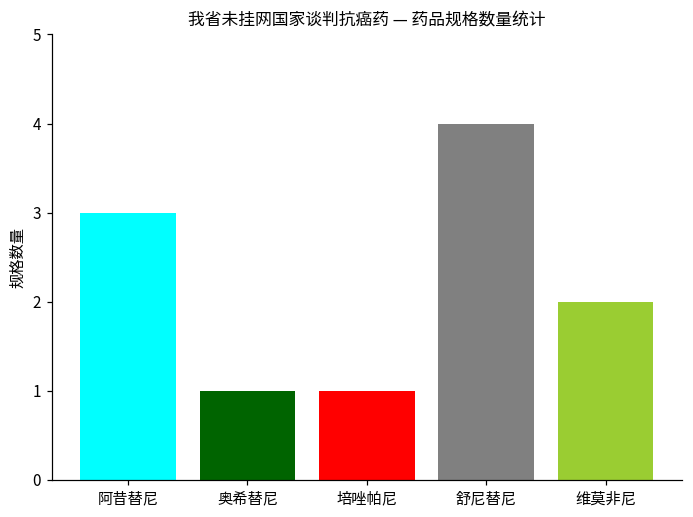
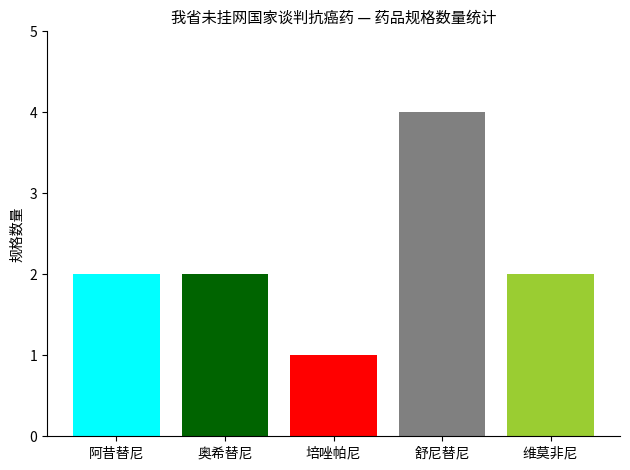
阿昔替尼: 3 -> 2
奥希替尼: 1 -> 2
